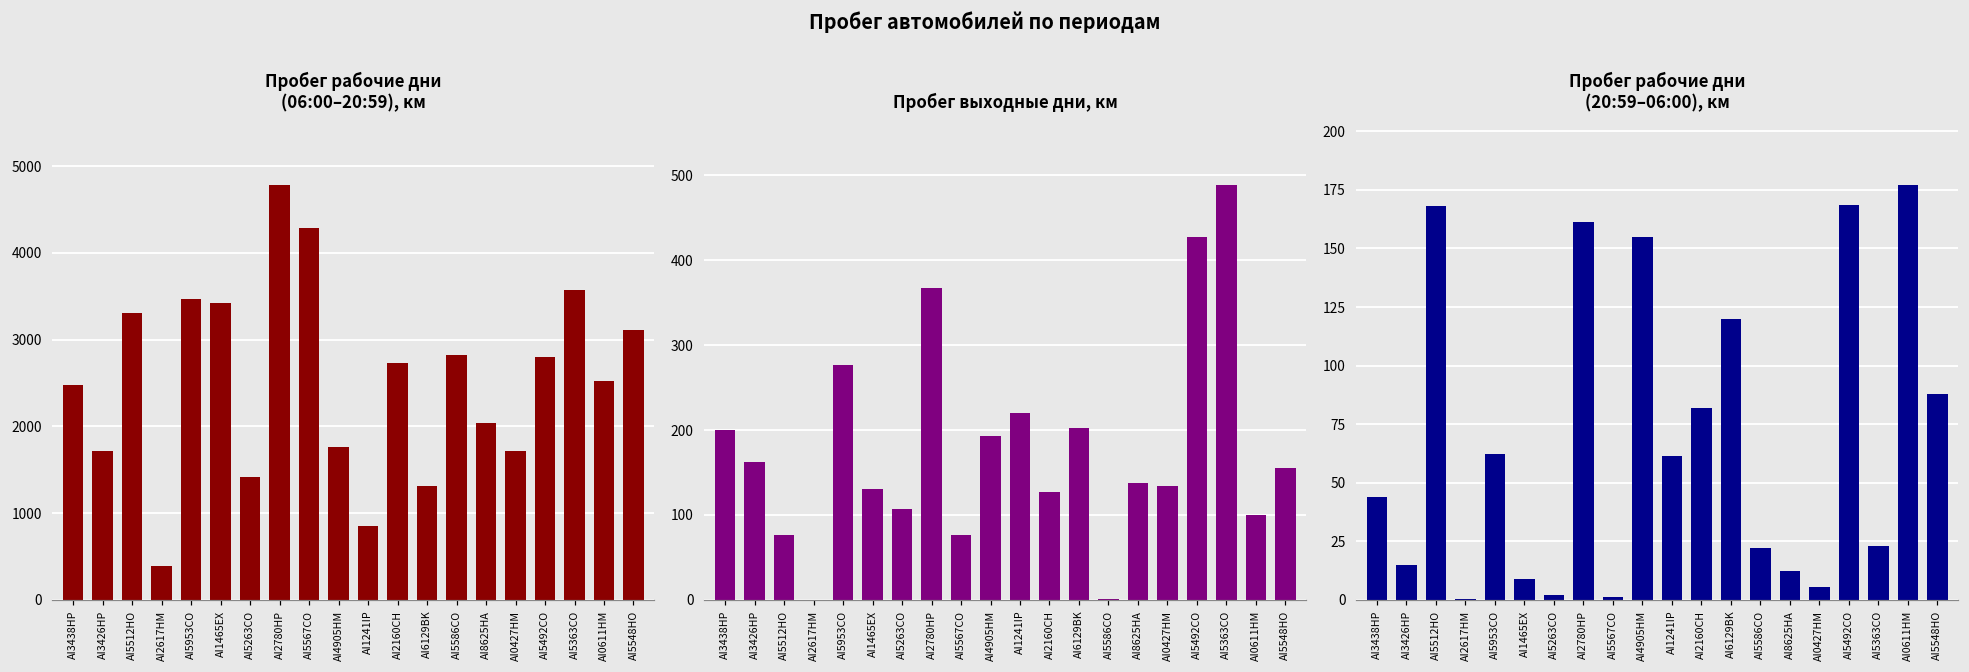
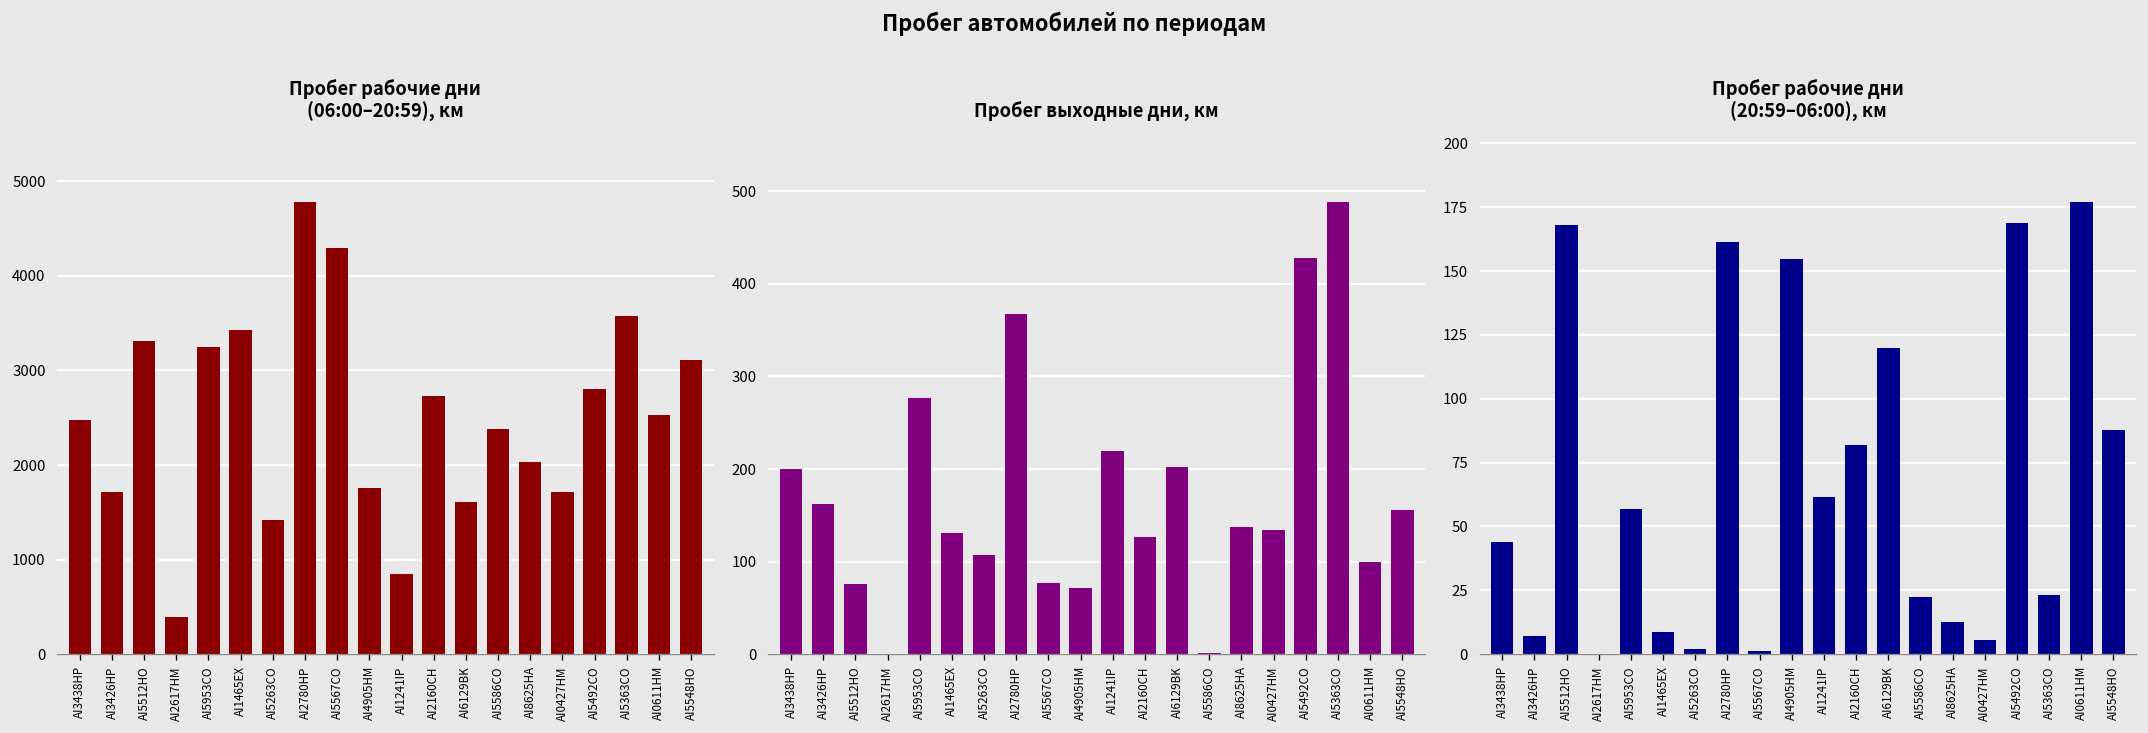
Пробег рабочие дни (06:00–20:59), км, AI5953CO: 3500 -> 3200
Пробег рабочие дни (06:00–20:59), км, AI6129BK: 1300 -> 1600
Пробег рабочие дни (06:00–20:59), км, AI5586CO: 2800 -> 2400
Пробег выходные дни, км, AI4905HM: 190 -> 70
Пробег рабочие дни (20:59–06:00), км, AI3426HP: 15 -> 7
Пробег рабочие дни (20:59–06:00), км, AI5953CO: 62 -> 57
